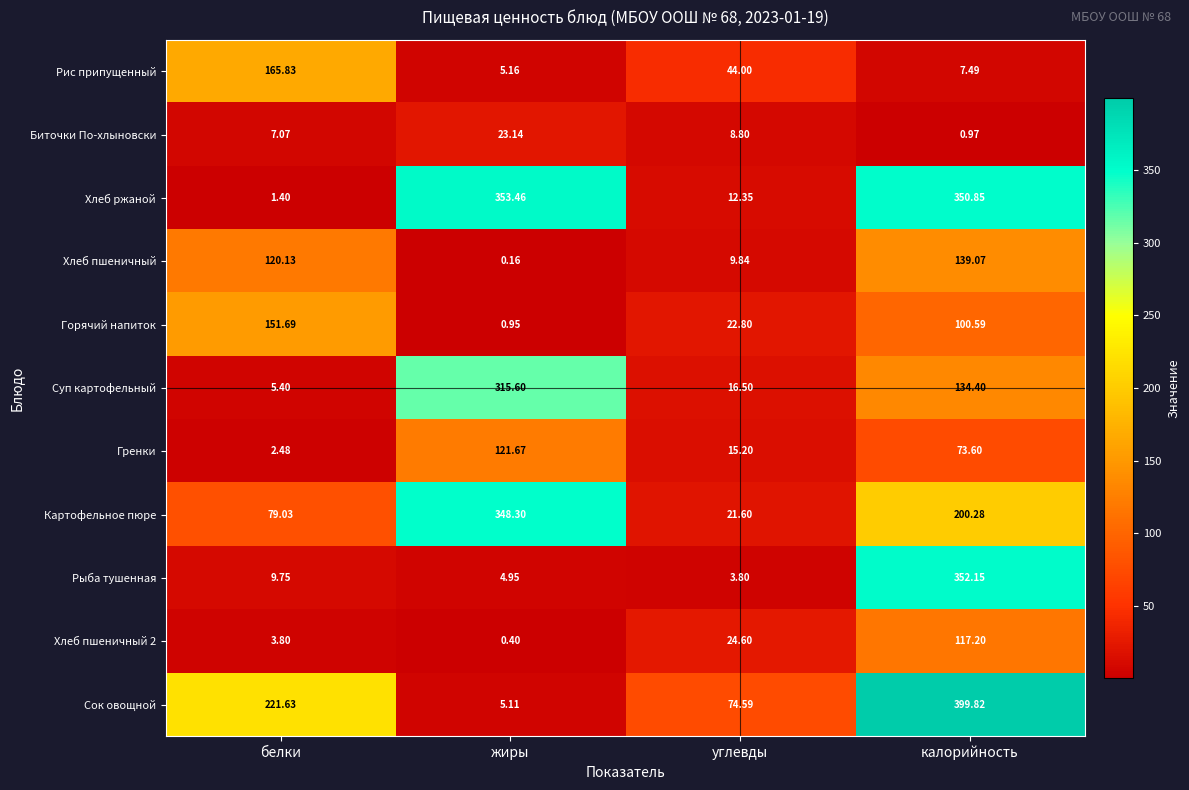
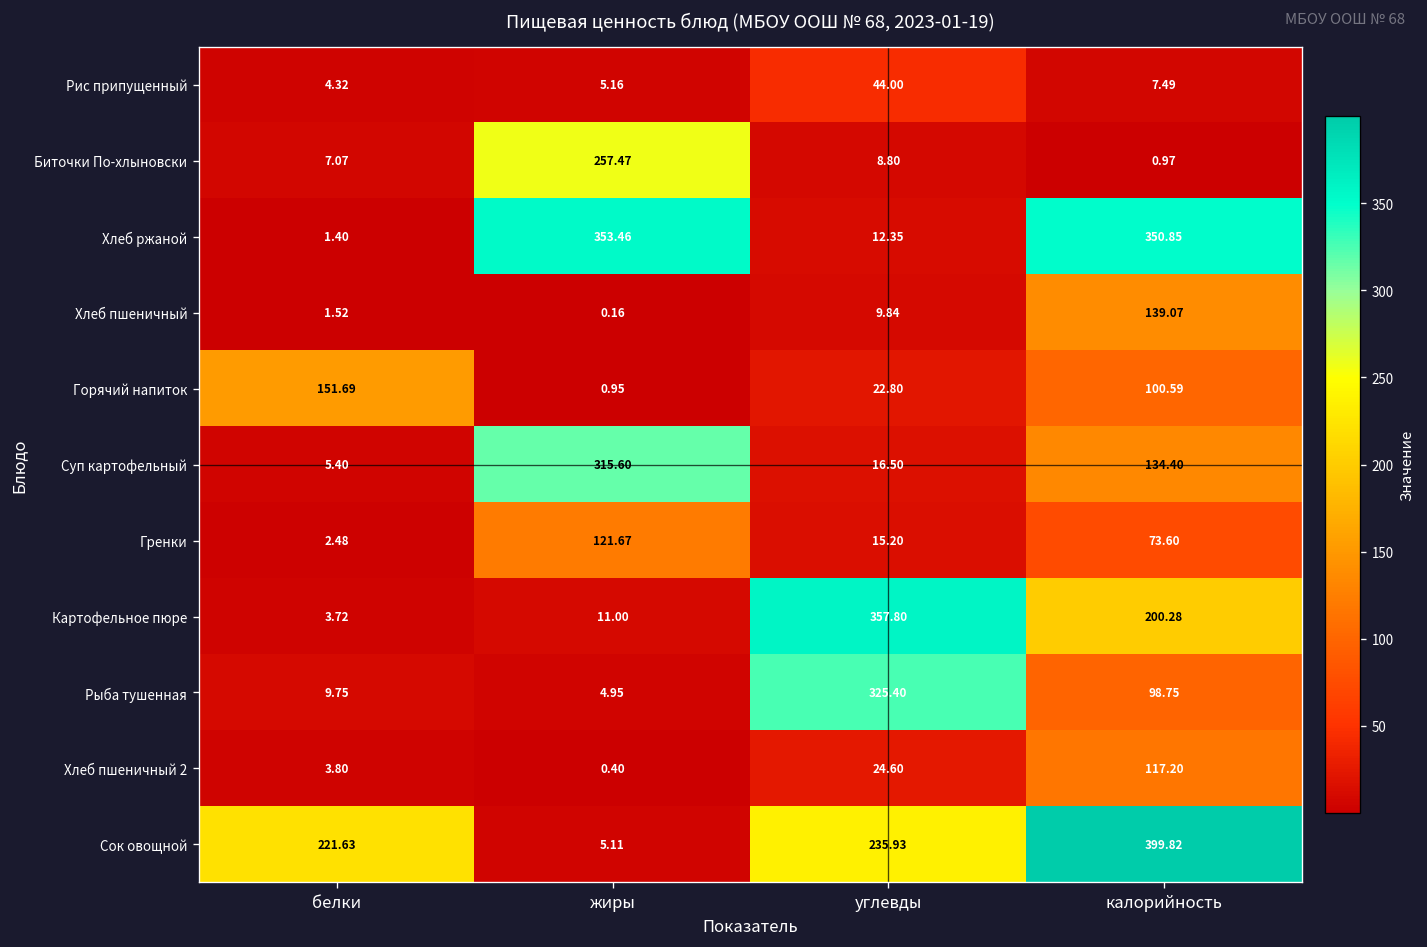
Рис припущенный, белки: 165.83 -> 4.32
Биточки По-хлыновски, жиры: 23.14 -> 257.47
Хлеб пшеничный, белки: 120.13 -> 1.52
Картофельное пюре, белки: 79.03 -> 3.72
Картофельное пюре, жиры: 348.30 -> 11.00
Картофельное пюре, углевды: 21.60 -> 357.80
Рыба тушенная, углевды: 3.80 -> 325.40
Рыба тушенная, калорийность: 352.15 -> 98.75
Сок овощной, углевды: 74.59 -> 235.93
